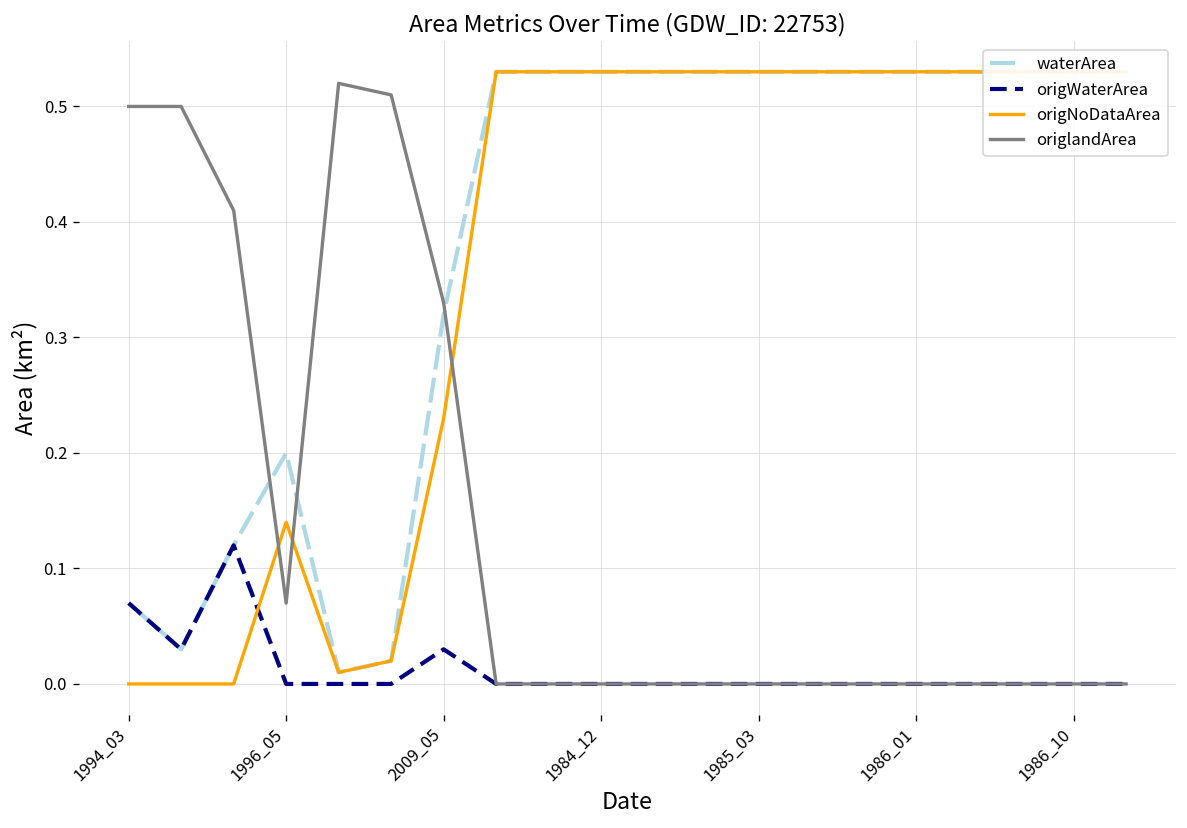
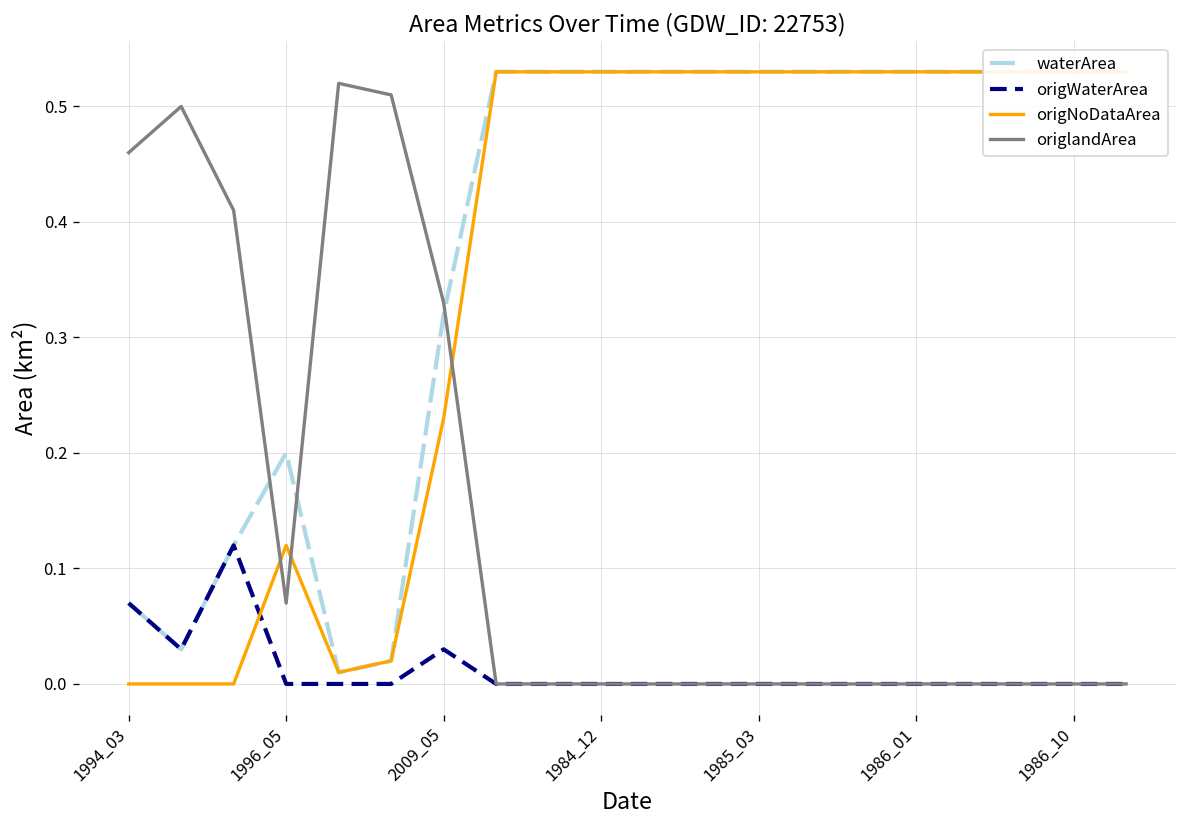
origlandArea, 1994_03: 0.50 -> 0.46
origNoDataArea, 1996_05: 0.14 -> 0.12
